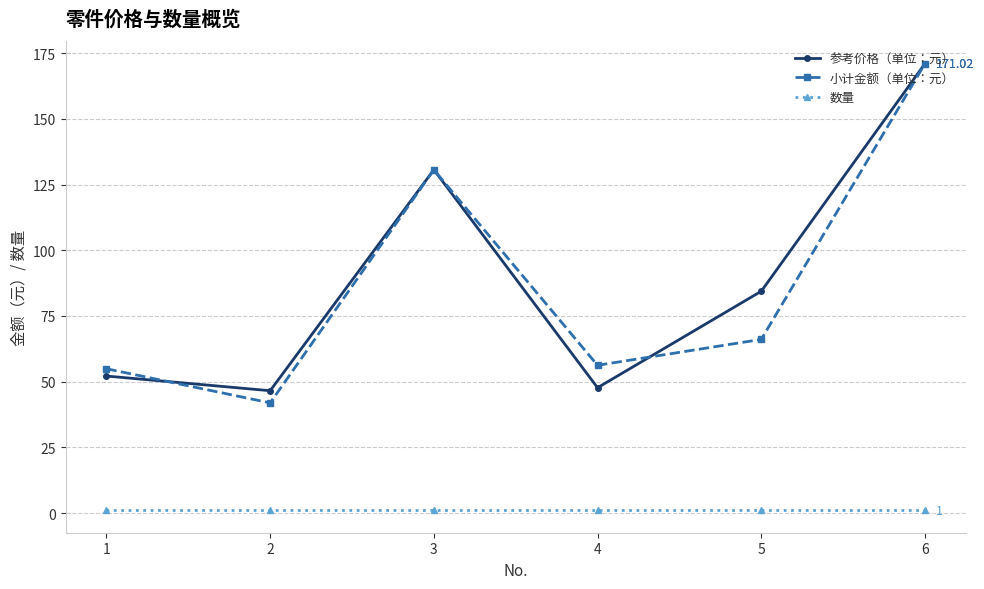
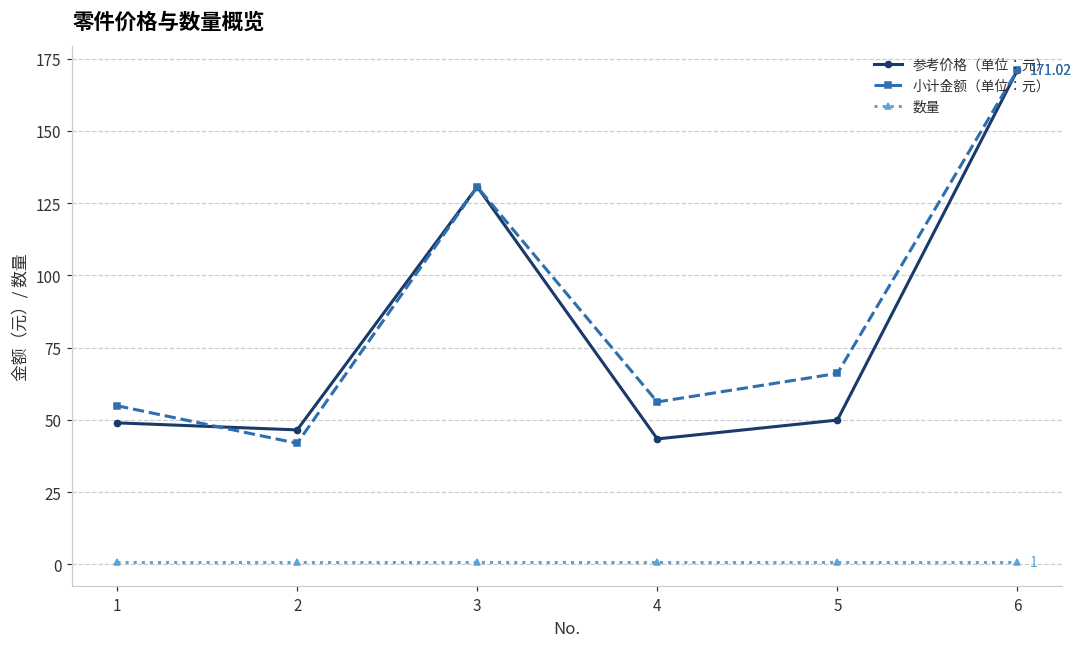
参考价格（单位：元）, 1: 52 -> 49
参考价格（单位：元）, 4: 48 -> 43
参考价格（单位：元）, 5: 84 -> 50
